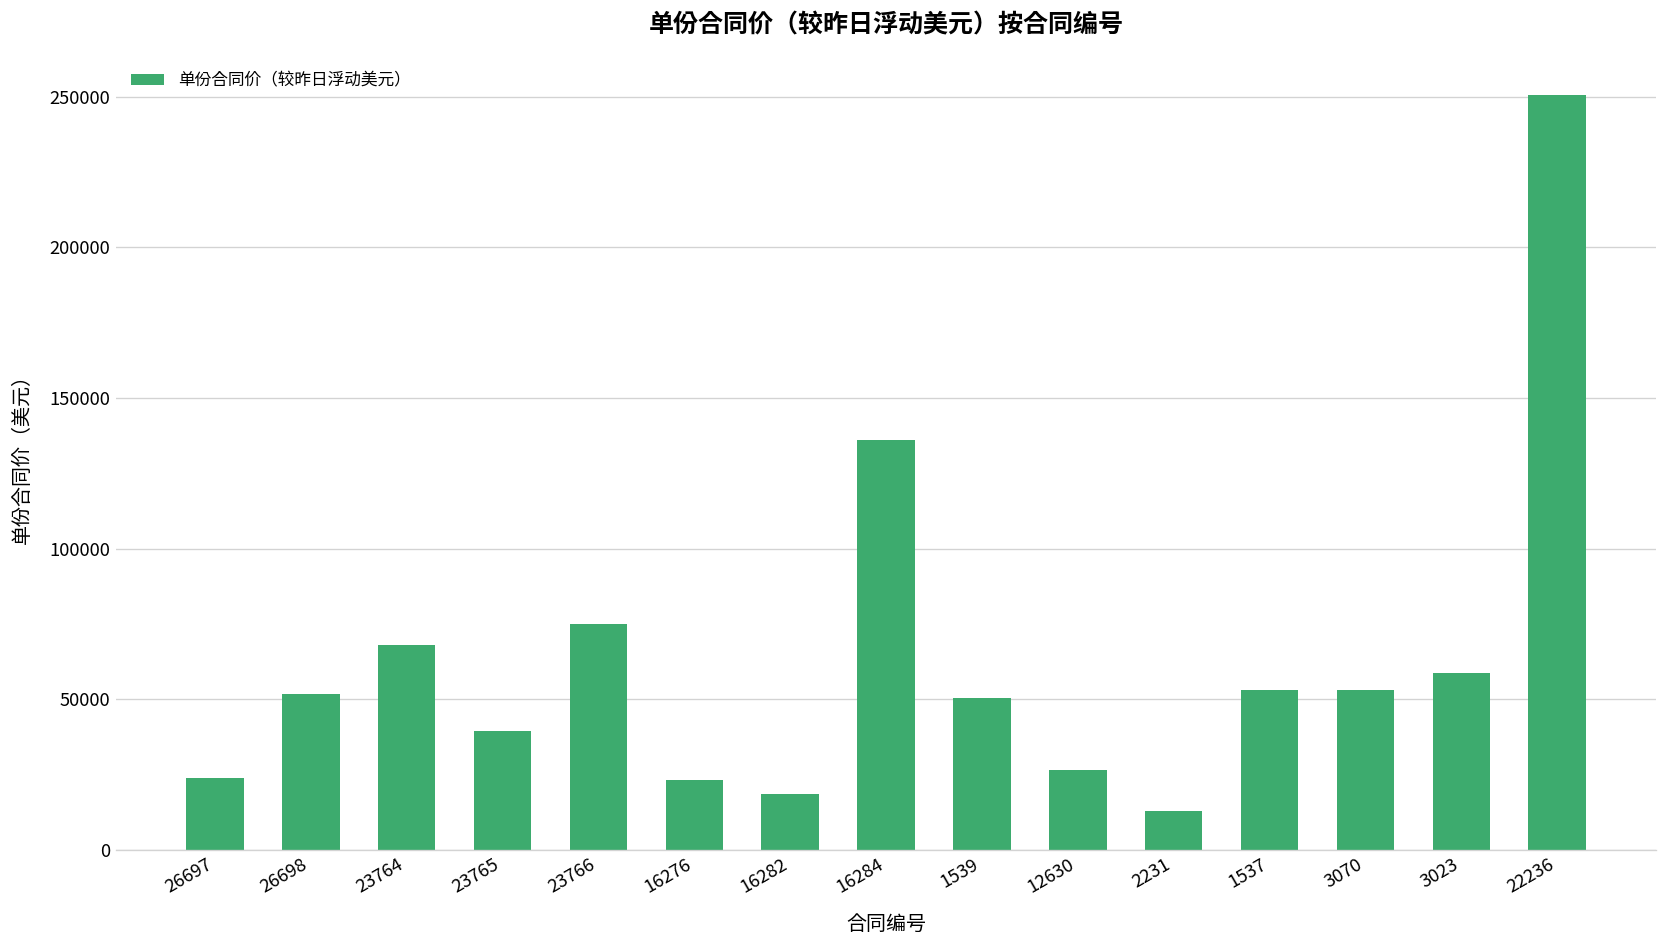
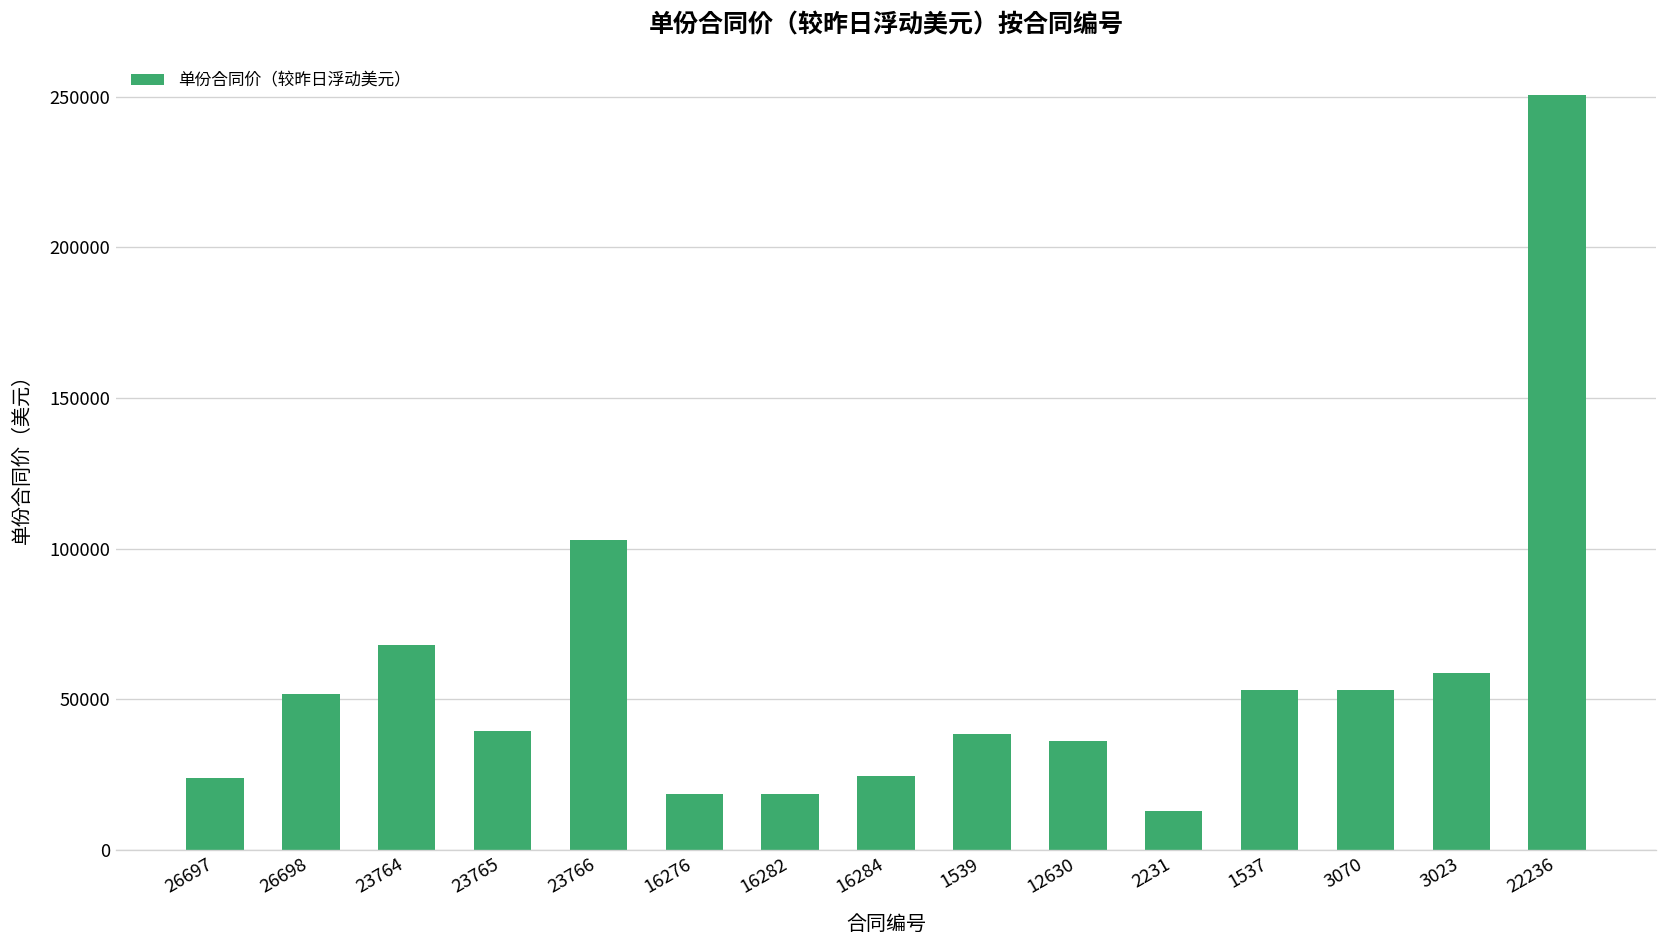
23766: 75000 -> 103000
16276: 23000 -> 18000
16284: 136000 -> 24000
1539: 51000 -> 38000
12630: 26000 -> 36000
